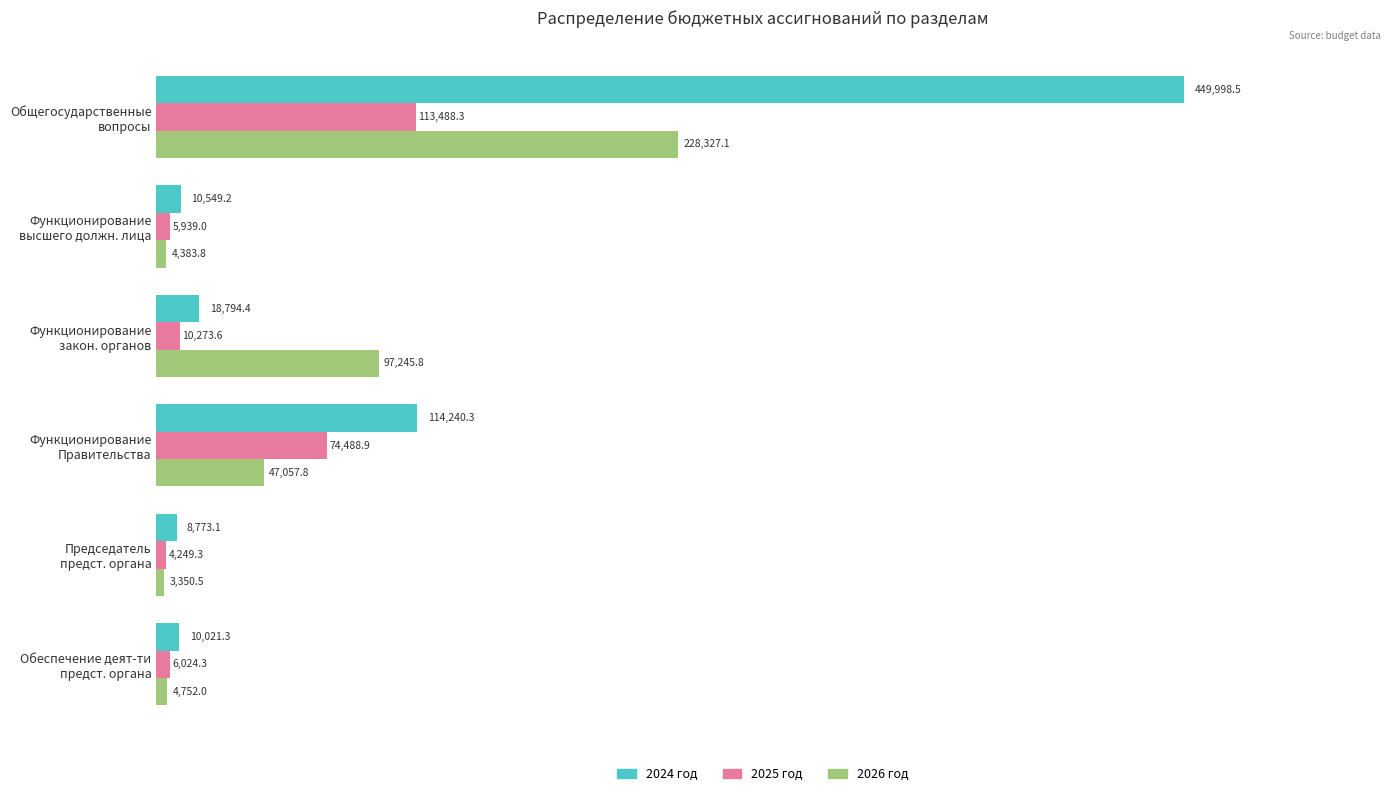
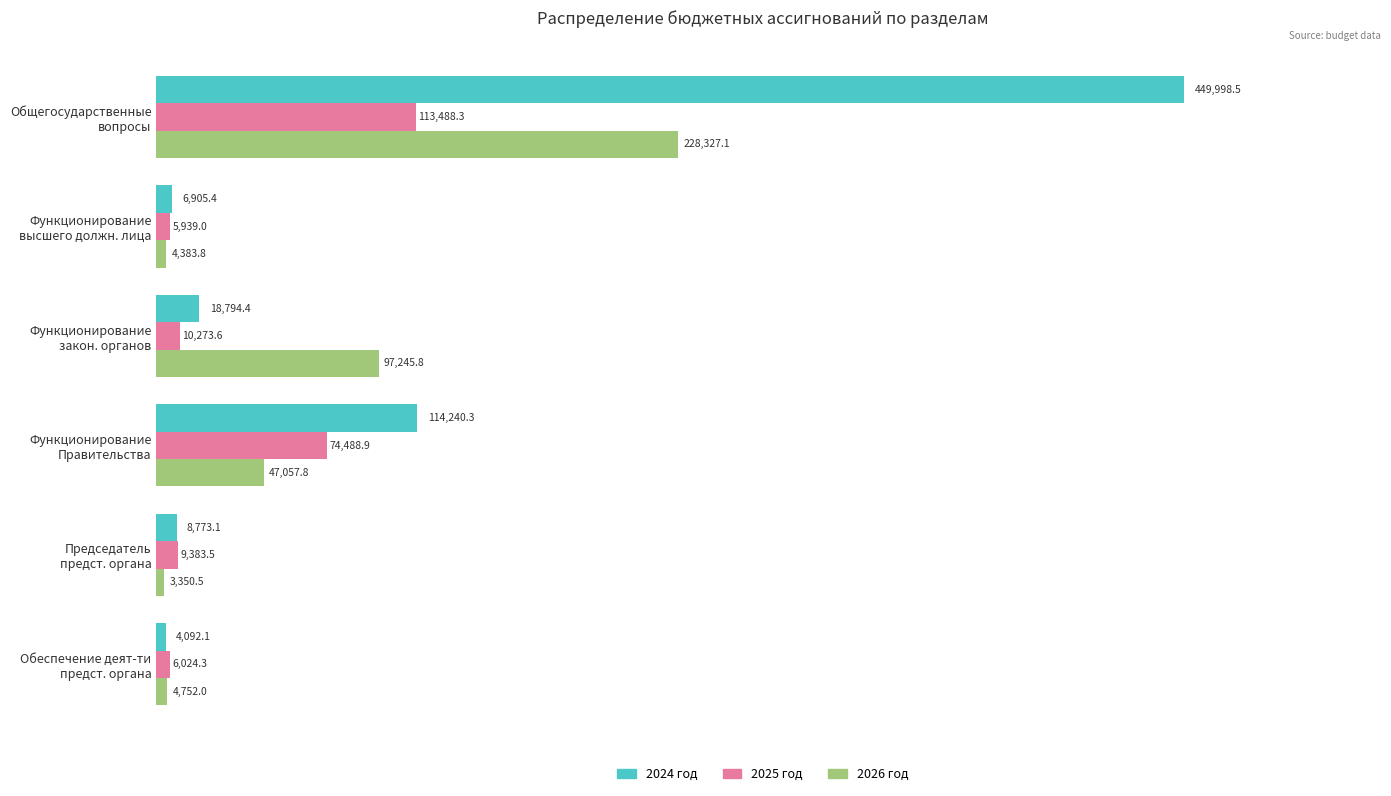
2024 год, Функционирование высшего должн. лица: 10,549.2 -> 6,905.4
2025 год, Председатель предст. органа: 4,249.3 -> 9,383.5
2024 год, Обеспечение деят-ти предст. органа: 10,021.3 -> 4,092.1
